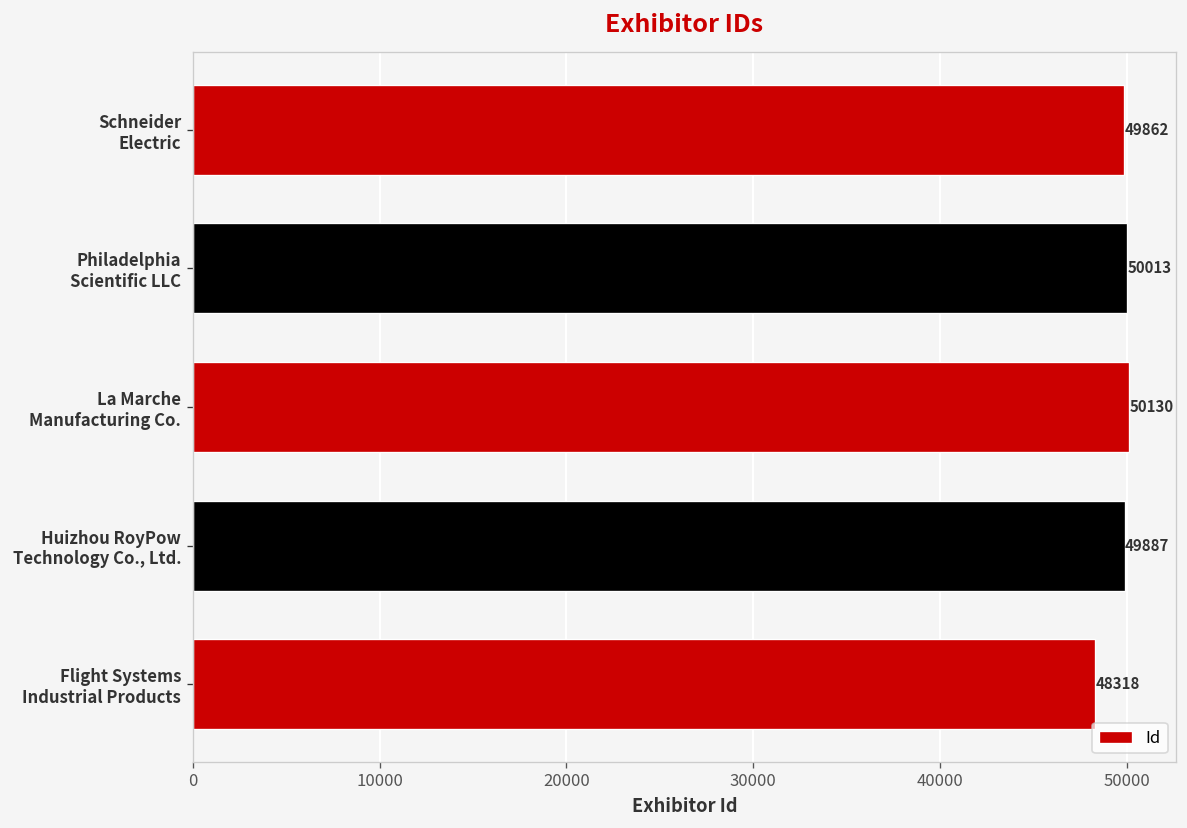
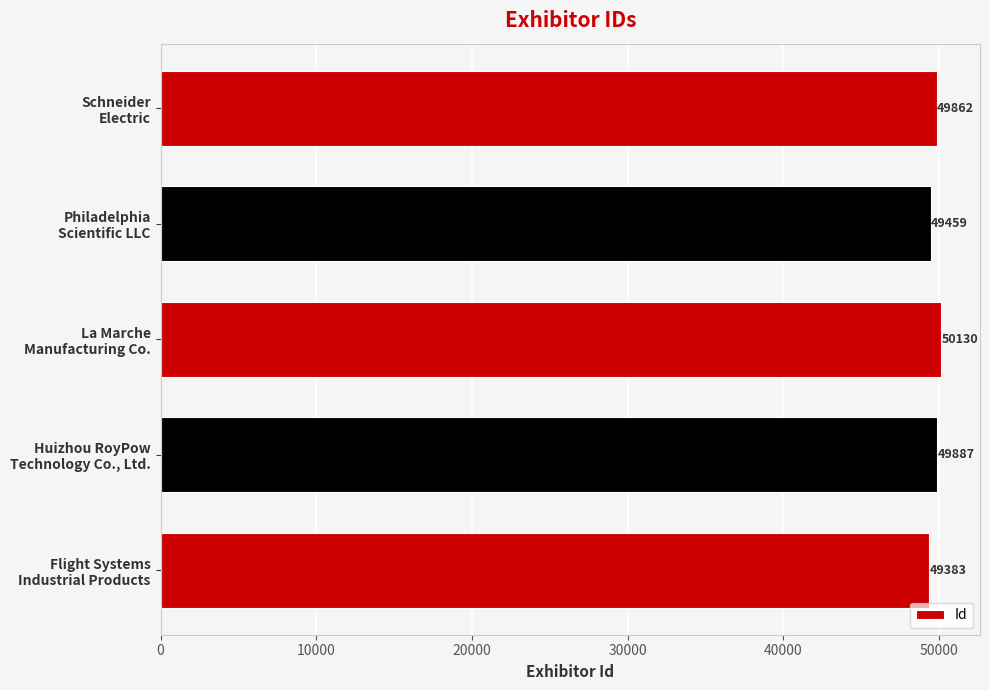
Philadelphia Scientific LLC: 50013 -> 49459
Flight Systems Industrial Products: 48318 -> 49383
